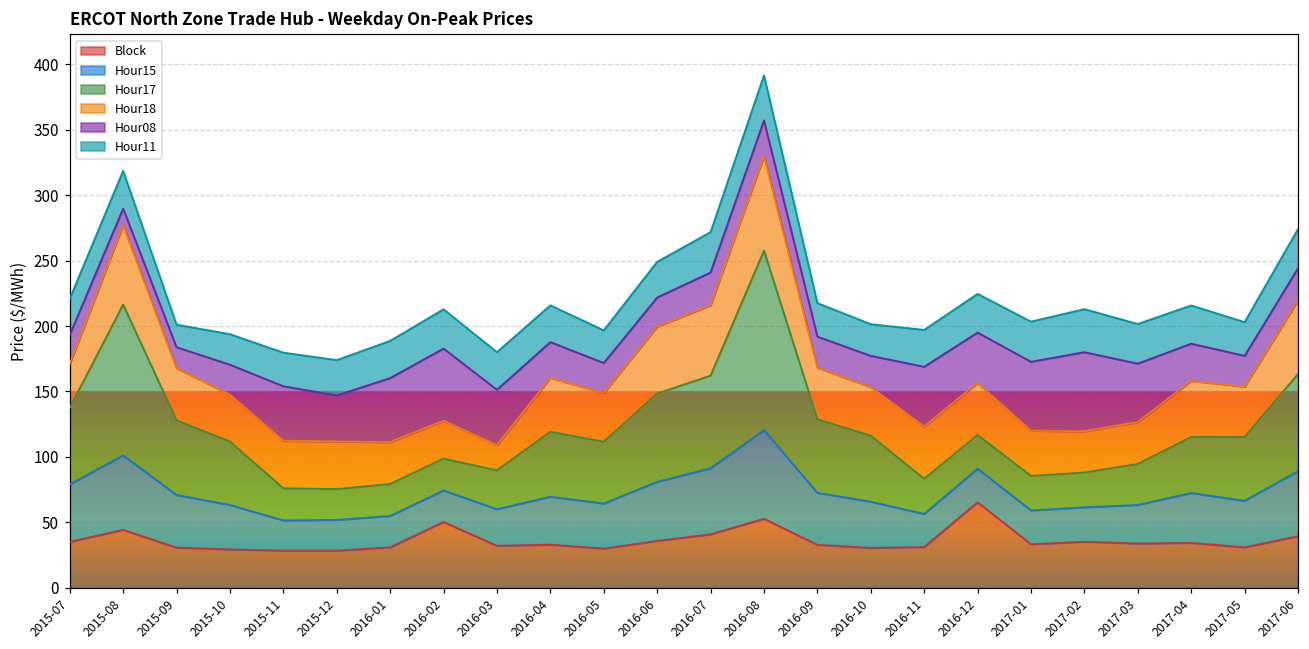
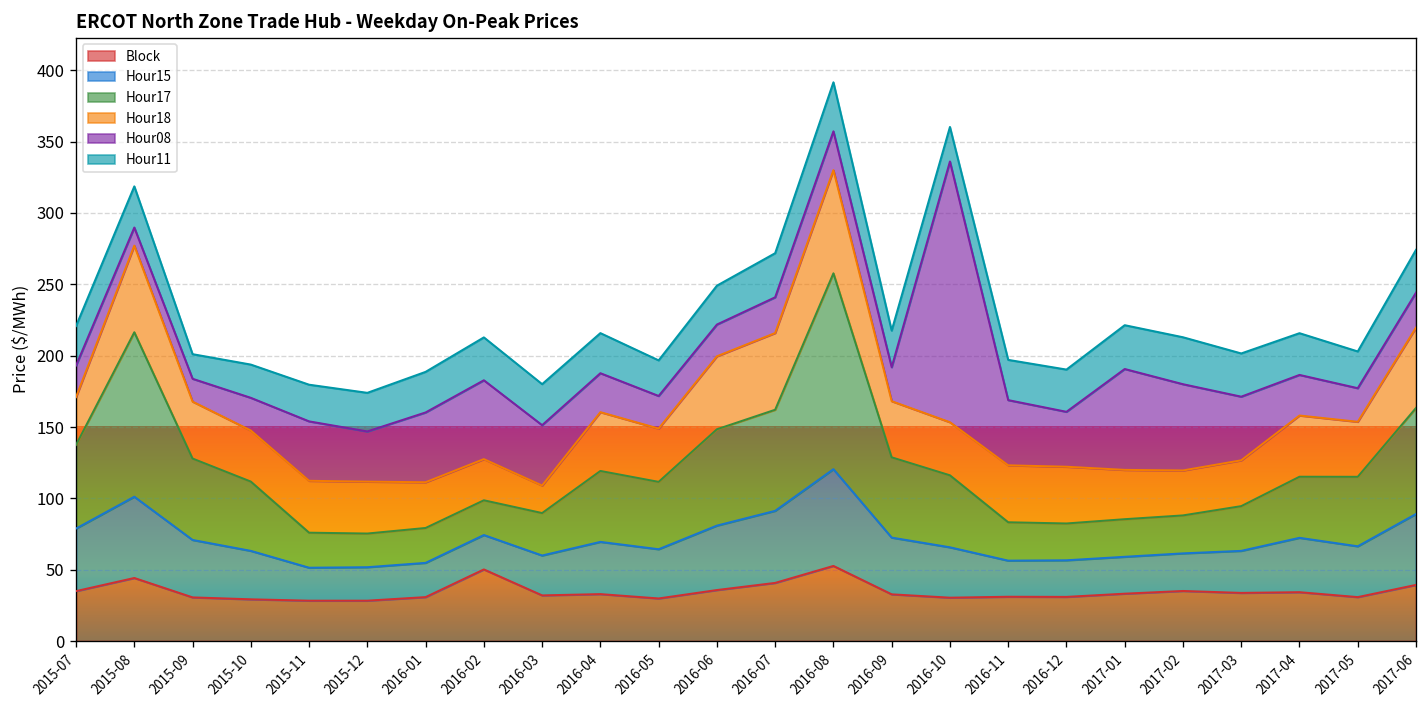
Hour08, 2016-10: 24 -> 183
Block, 2016-12: 65 -> 31
Hour08, 2017-01: 53 -> 71
